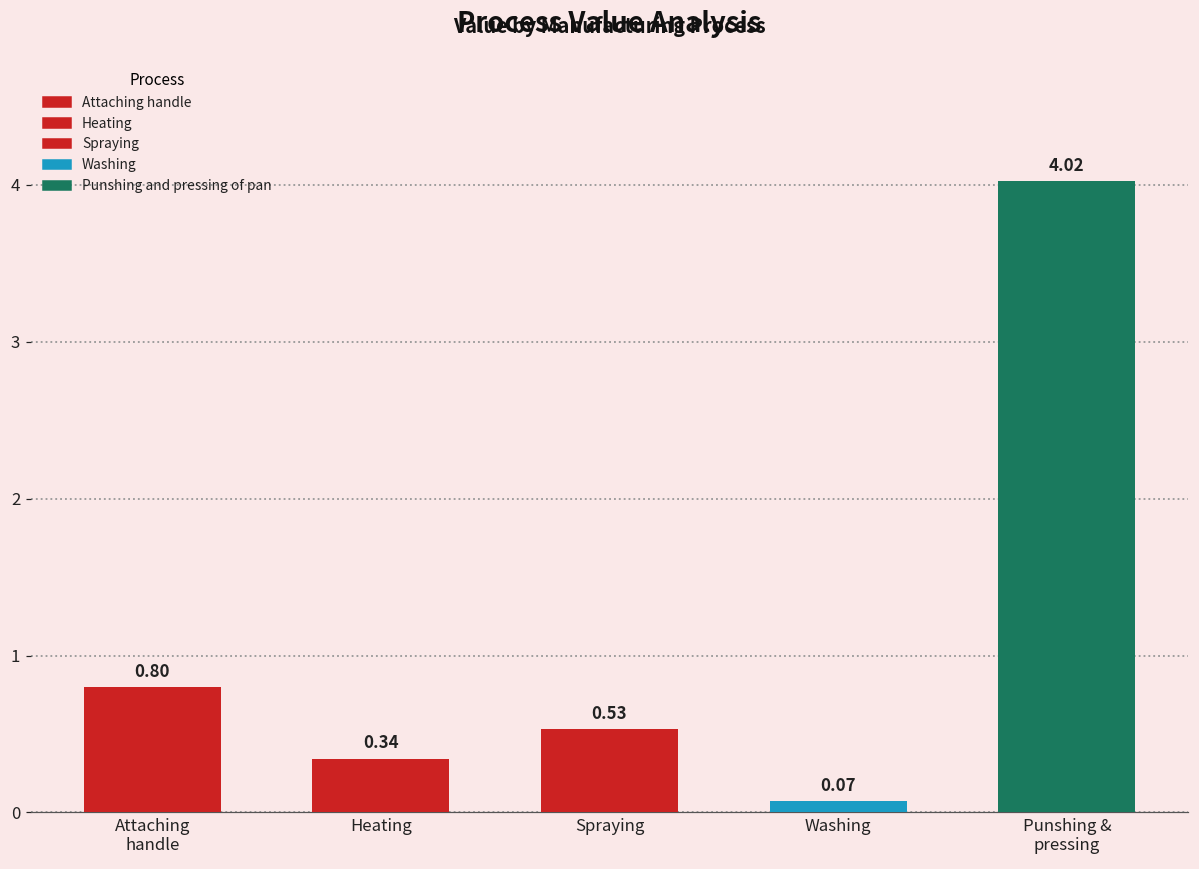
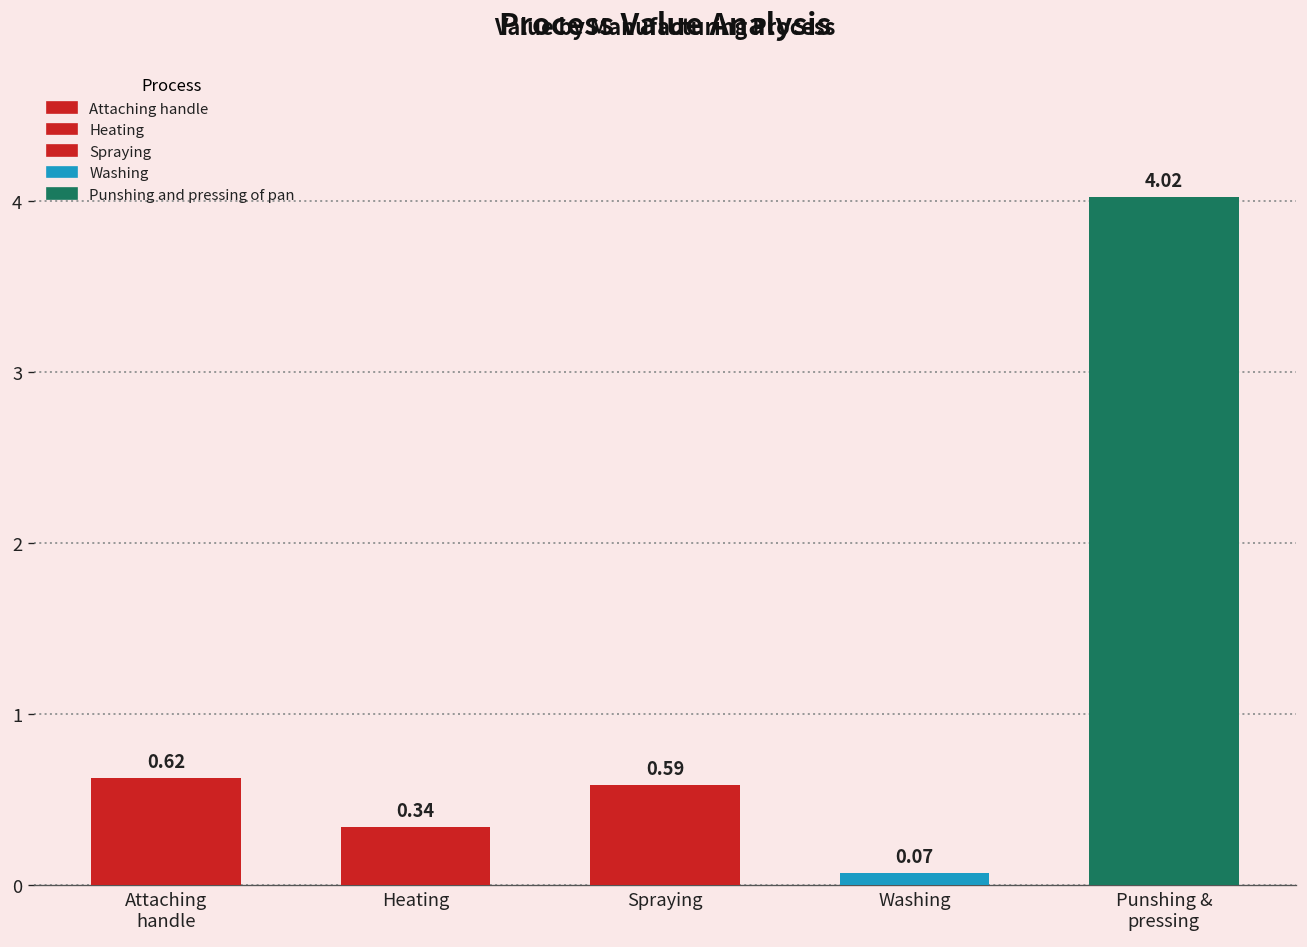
Attaching handle: 0.80 -> 0.62
Spraying: 0.53 -> 0.59
